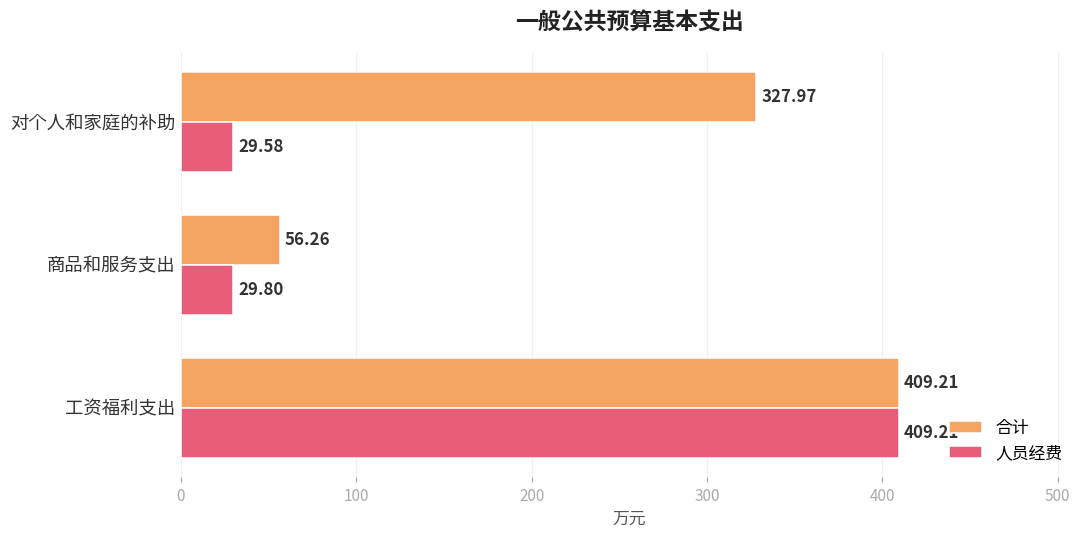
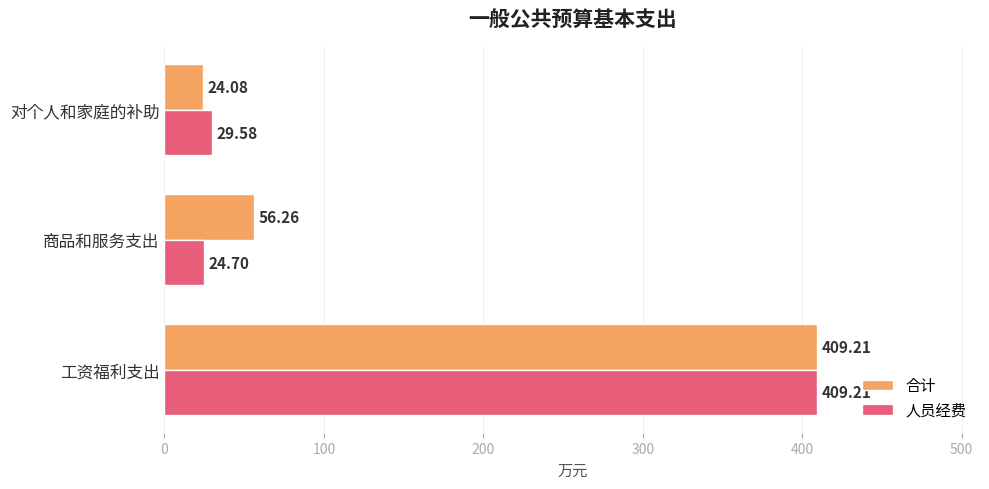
合计, 对个人和家庭的补助: 327.97 -> 24.08
人员经费, 商品和服务支出: 29.80 -> 24.70
